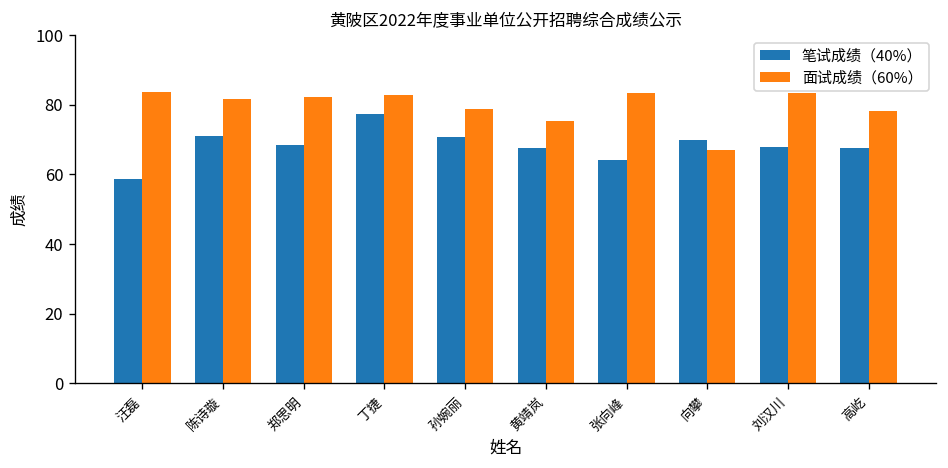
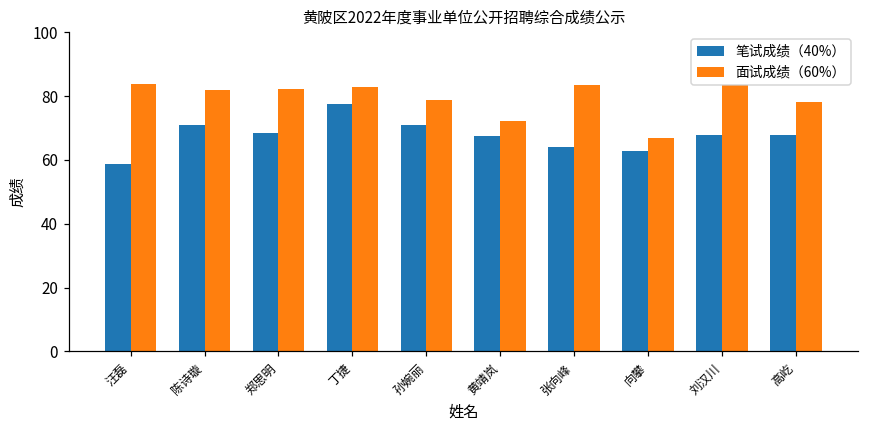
面试成绩（60%）, 黄靖岚: 75 -> 72
笔试成绩（40%）, 向攀: 70 -> 63
